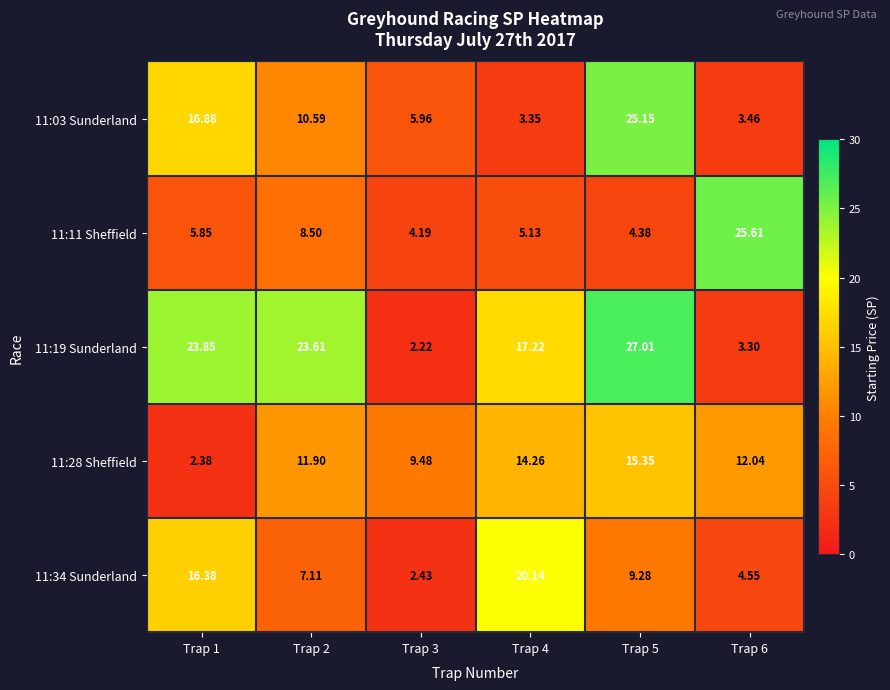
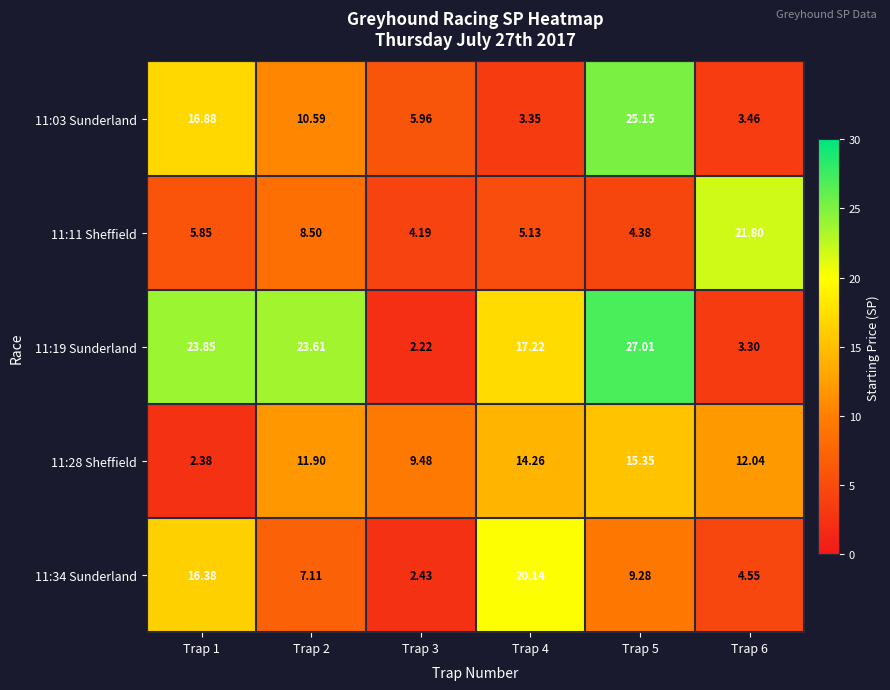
11:11 Sheffield, Trap 6: 25.61 -> 21.80
